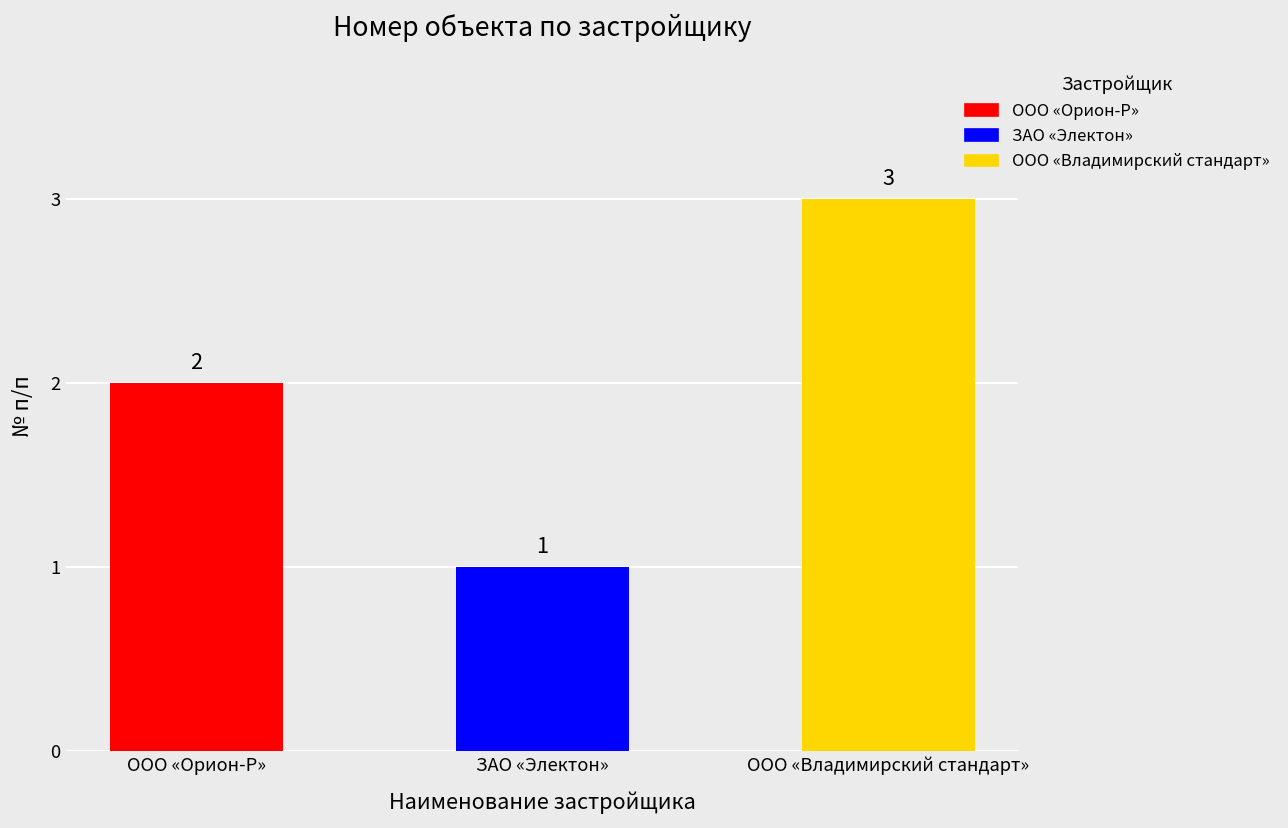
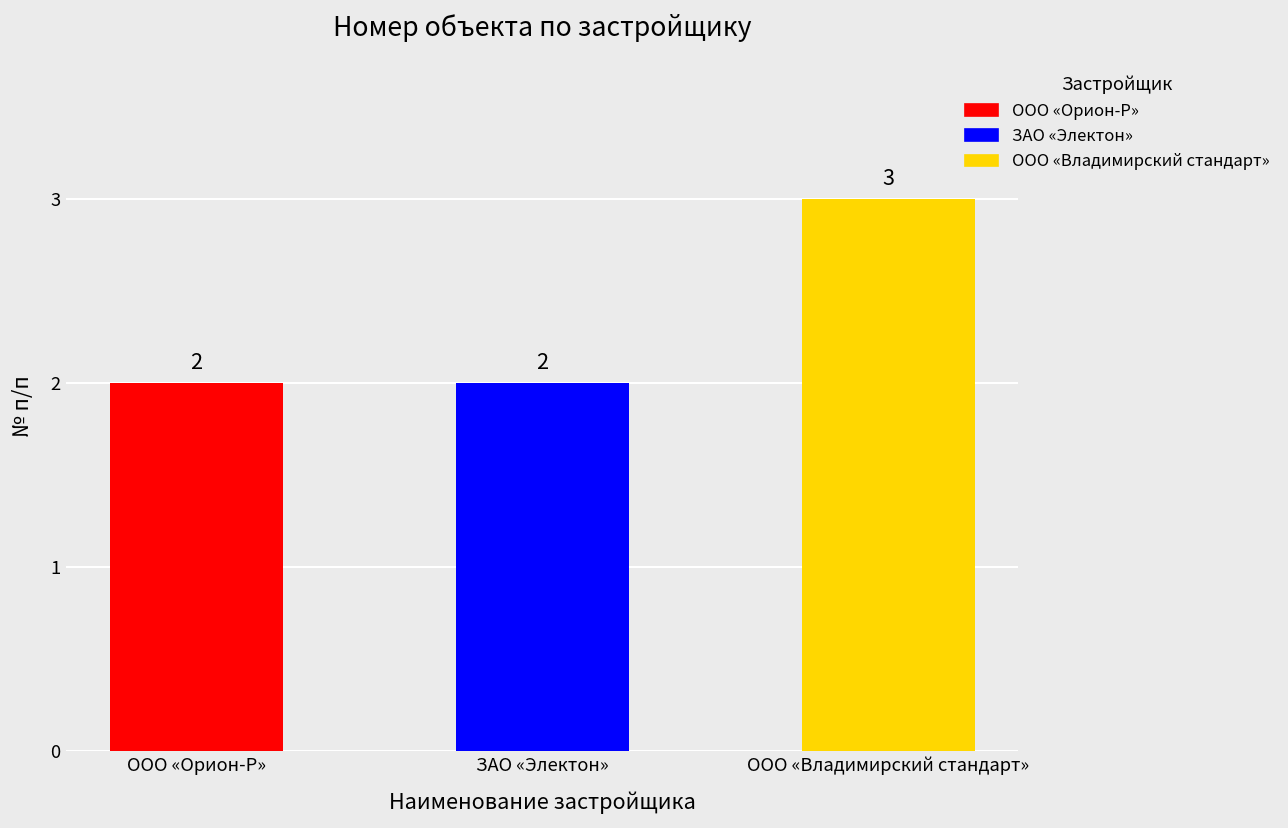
ЗАО «Электон»: 1 -> 2
